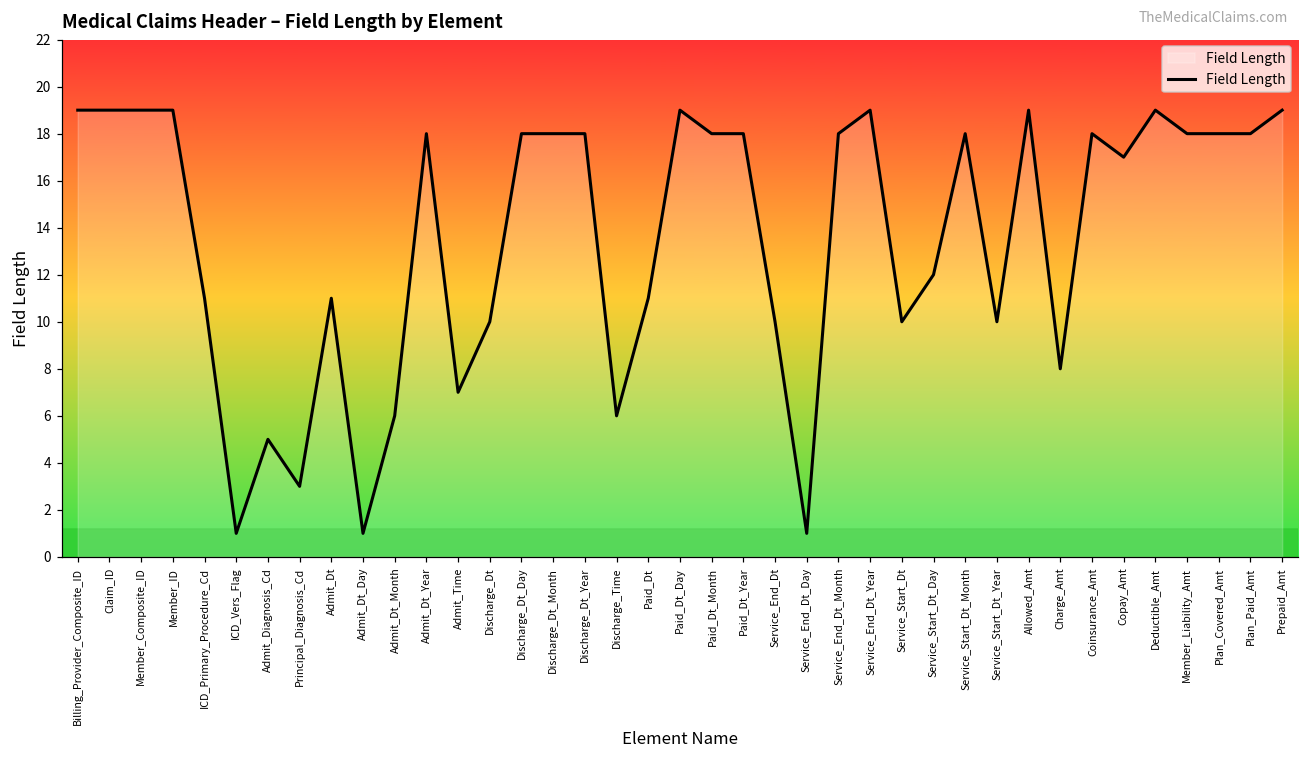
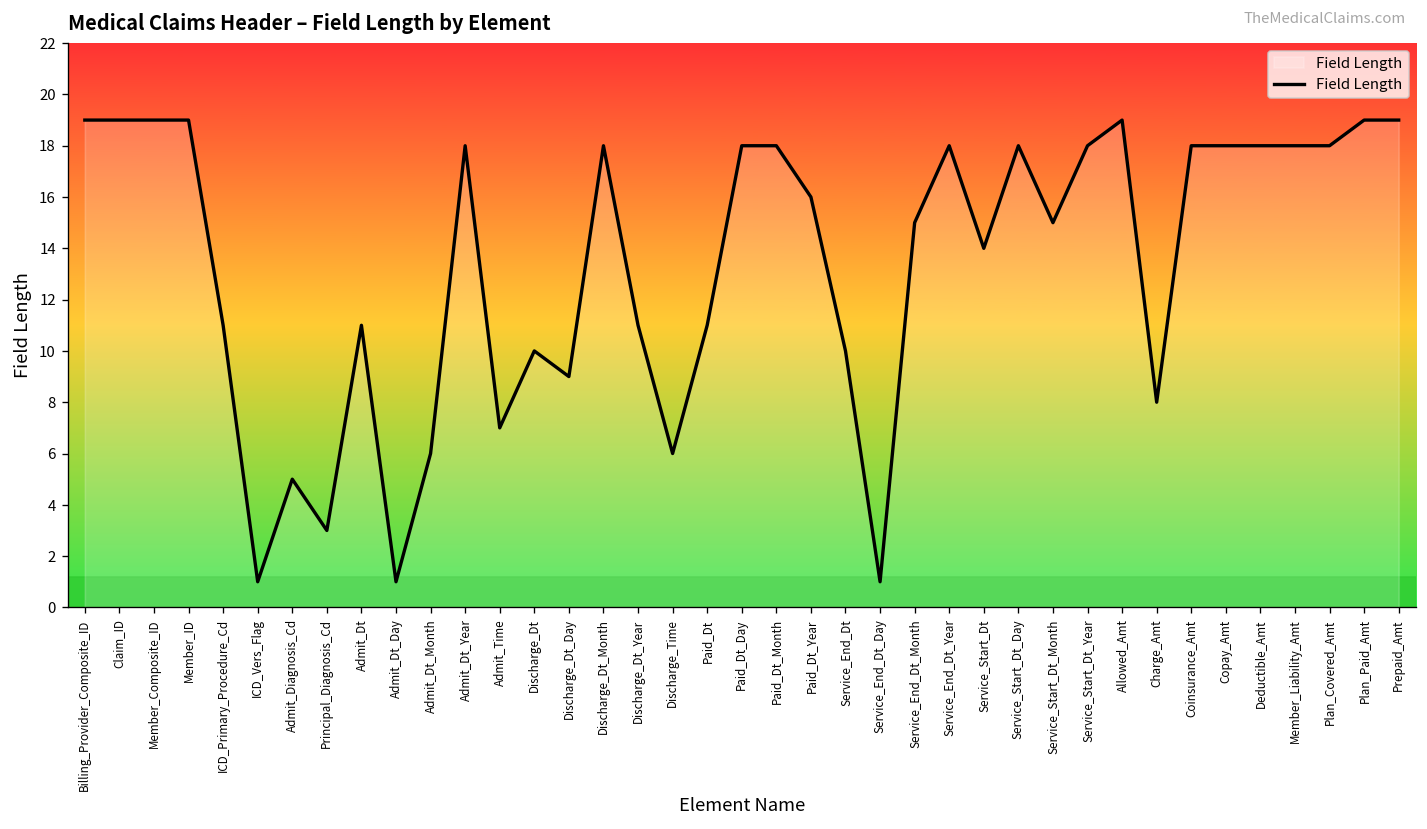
Discharge_Dt_Day: 18 -> 9
Discharge_Dt_Year: 18 -> 11
Paid_Dt_Day: 19 -> 18
Paid_Dt_Year: 18 -> 16
Service_End_Dt_Month: 18 -> 15
Service_End_Dt_Year: 19 -> 18
Service_Start_Dt: 10 -> 14
Service_Start_Dt_Day: 12 -> 18
Service_Start_Dt_Month: 18 -> 15
Service_Start_Dt_Year: 10 -> 18
Copay_Amt: 17 -> 18
Deductible_Amt: 19 -> 18
Plan_Paid_Amt: 18 -> 19
